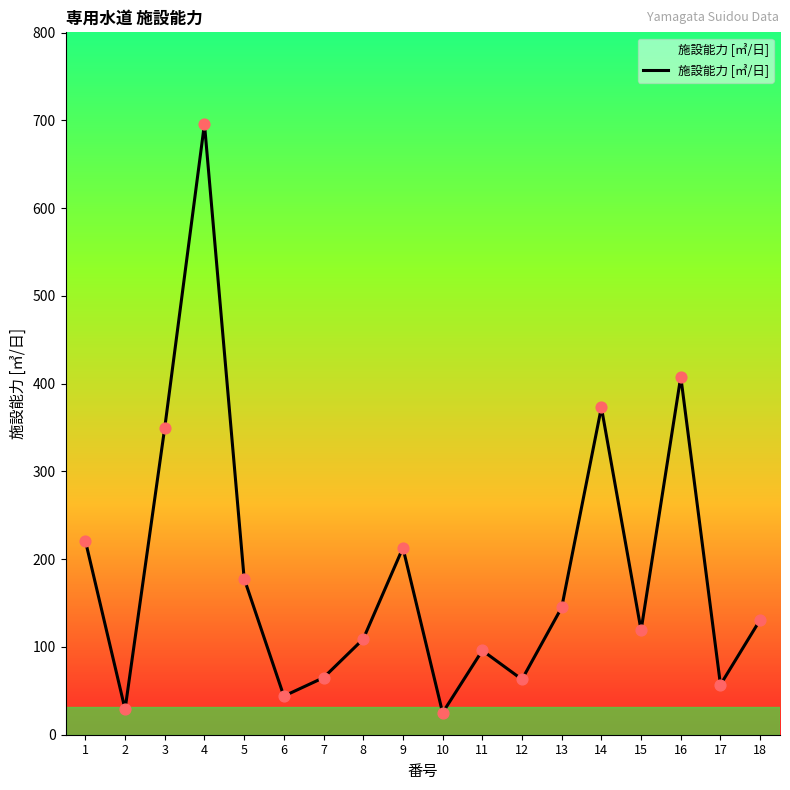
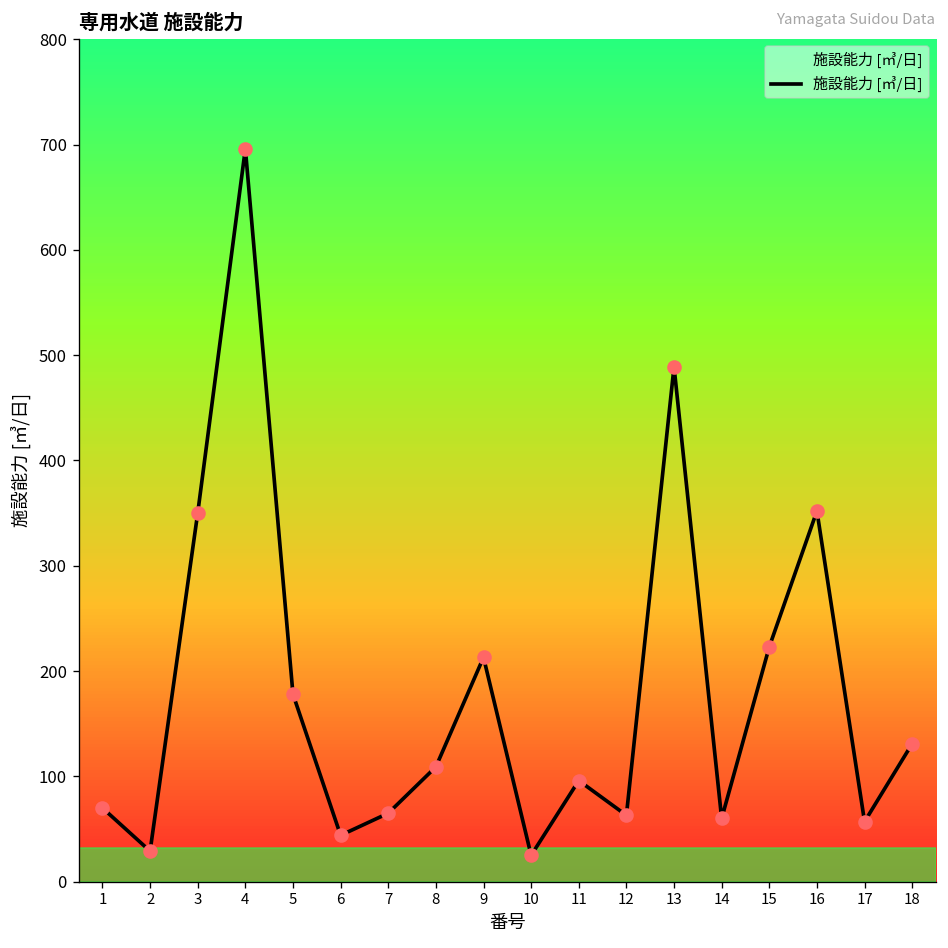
1: 220 -> 70
13: 150 -> 490
14: 370 -> 60
15: 120 -> 220
16: 410 -> 350
